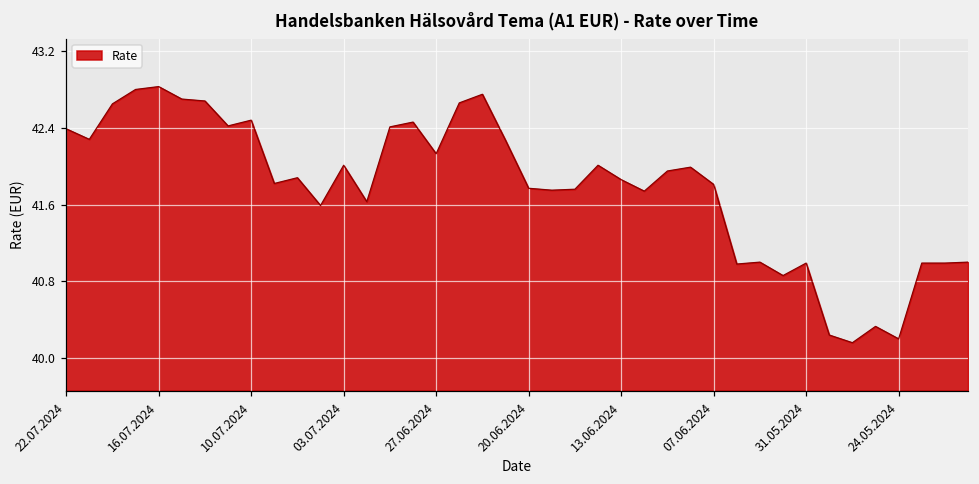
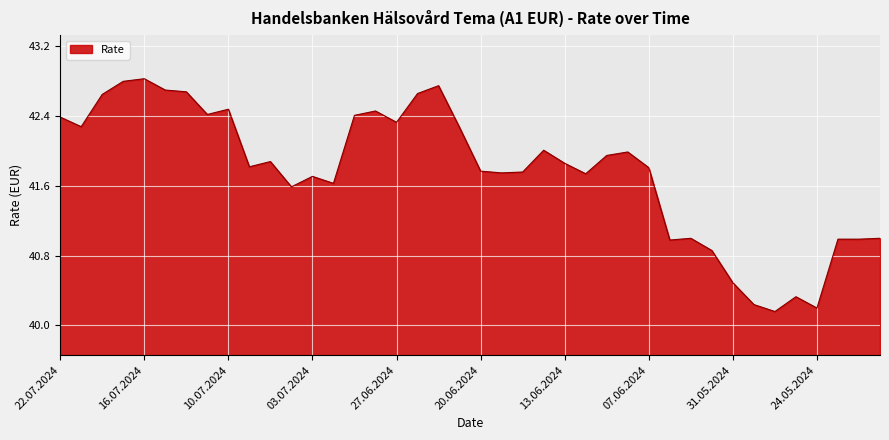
03.07.2024: 42.0 -> 41.7
27.06.2024: 42.1 -> 42.3
31.05.2024: 41.0 -> 40.5
